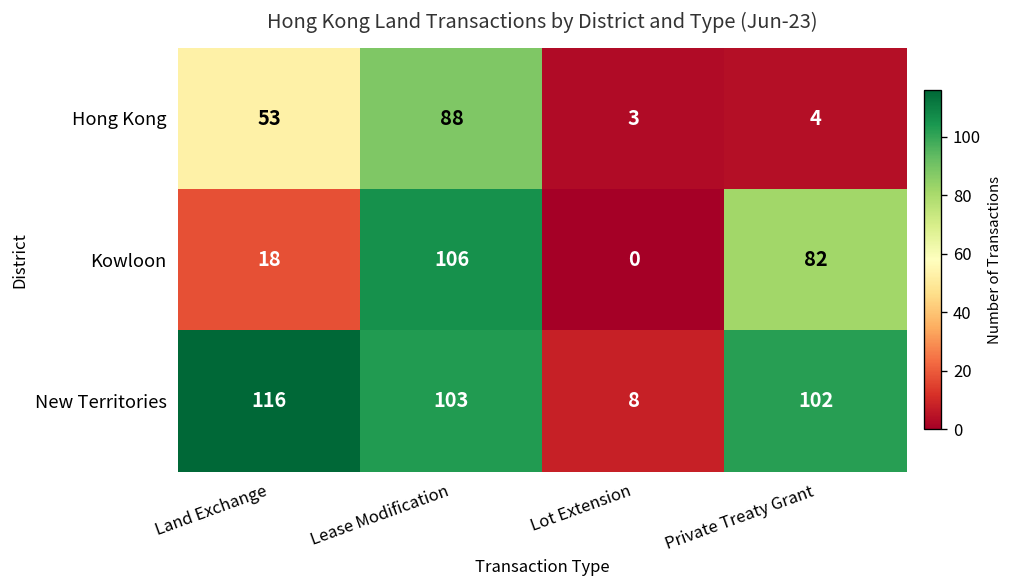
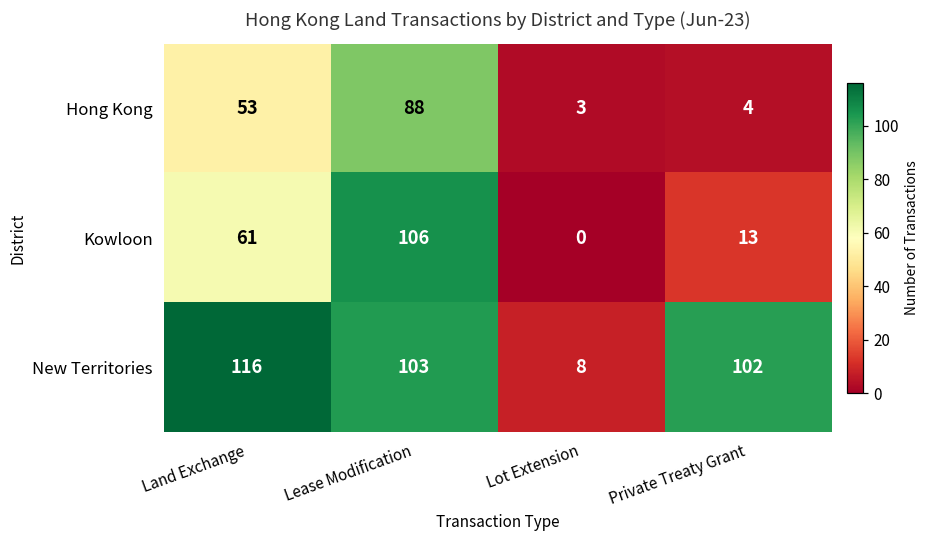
Kowloon, Land Exchange: 18 -> 61
Kowloon, Private Treaty Grant: 82 -> 13
